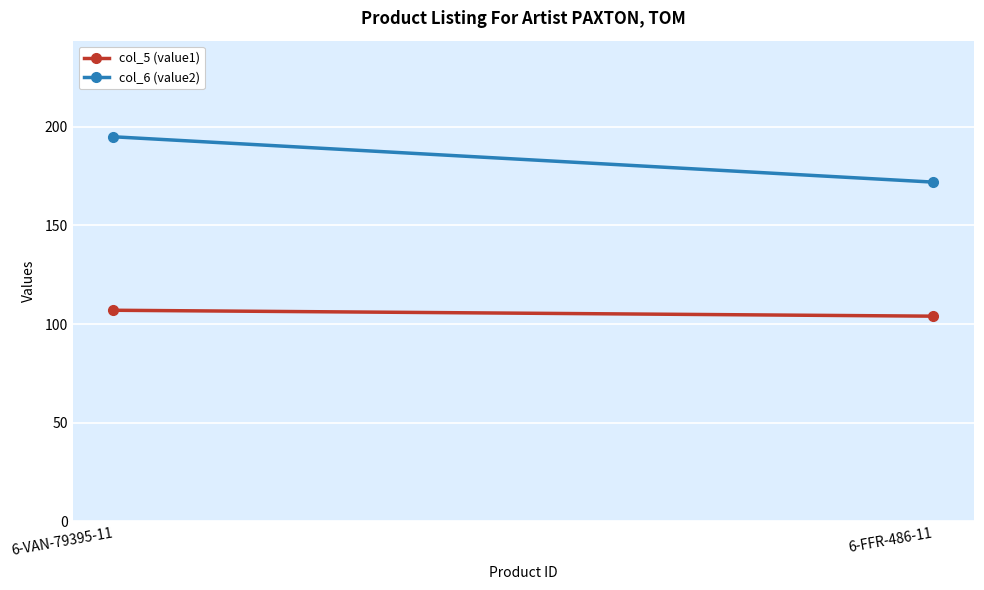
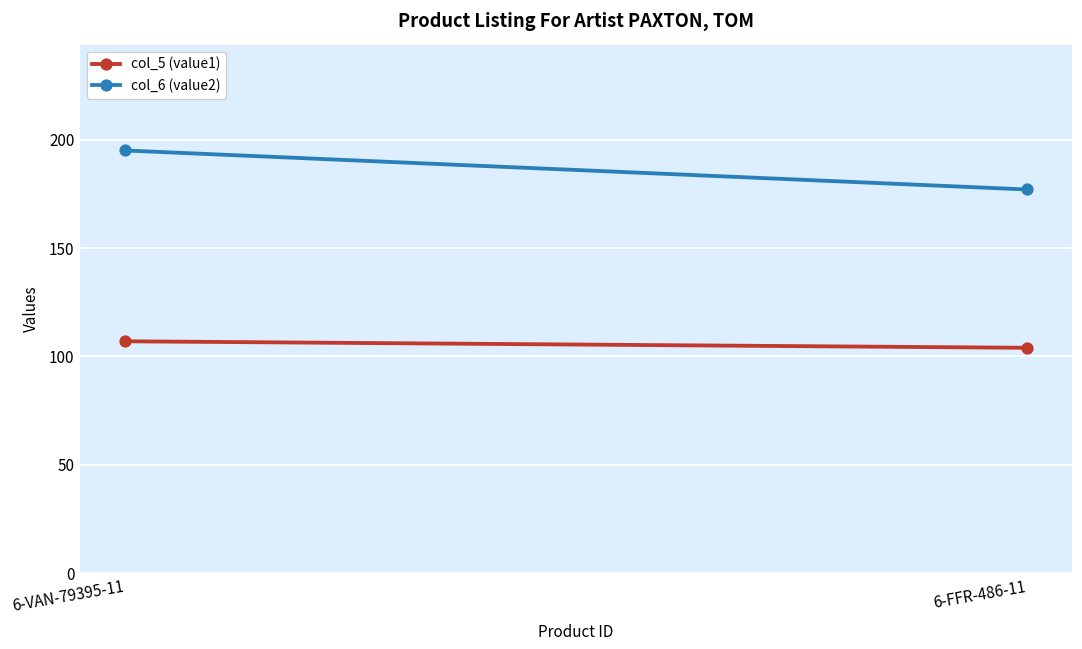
col_6 (value2), 6-FFR-486-11: 172 -> 177
